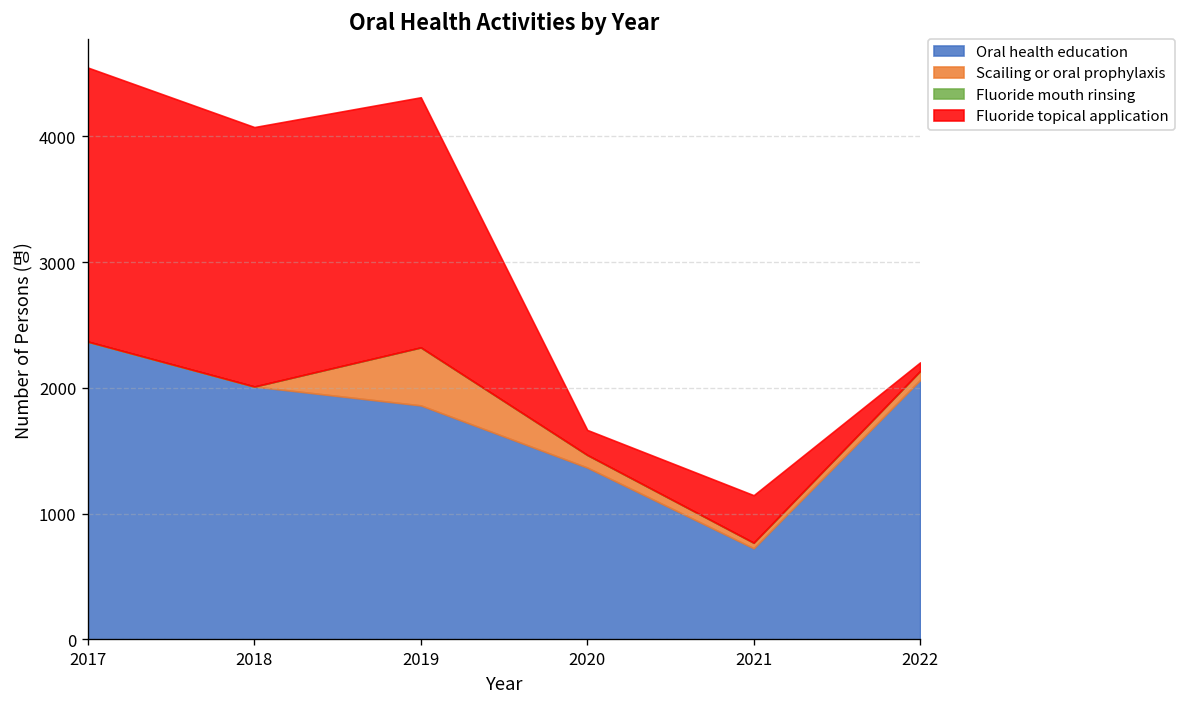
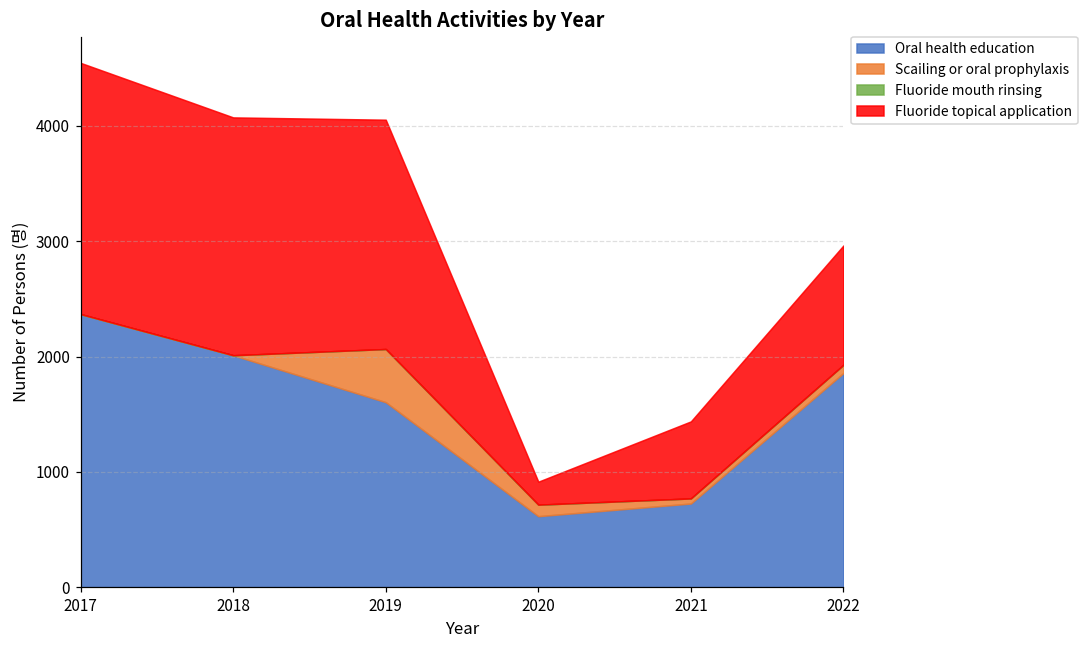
Oral health education, 2019: 1860 -> 1600
Oral health education, 2020: 1370 -> 620
Fluoride topical application, 2021: 380 -> 670
Oral health education, 2022: 2060 -> 1860
Fluoride topical application, 2022: 70 -> 1040
